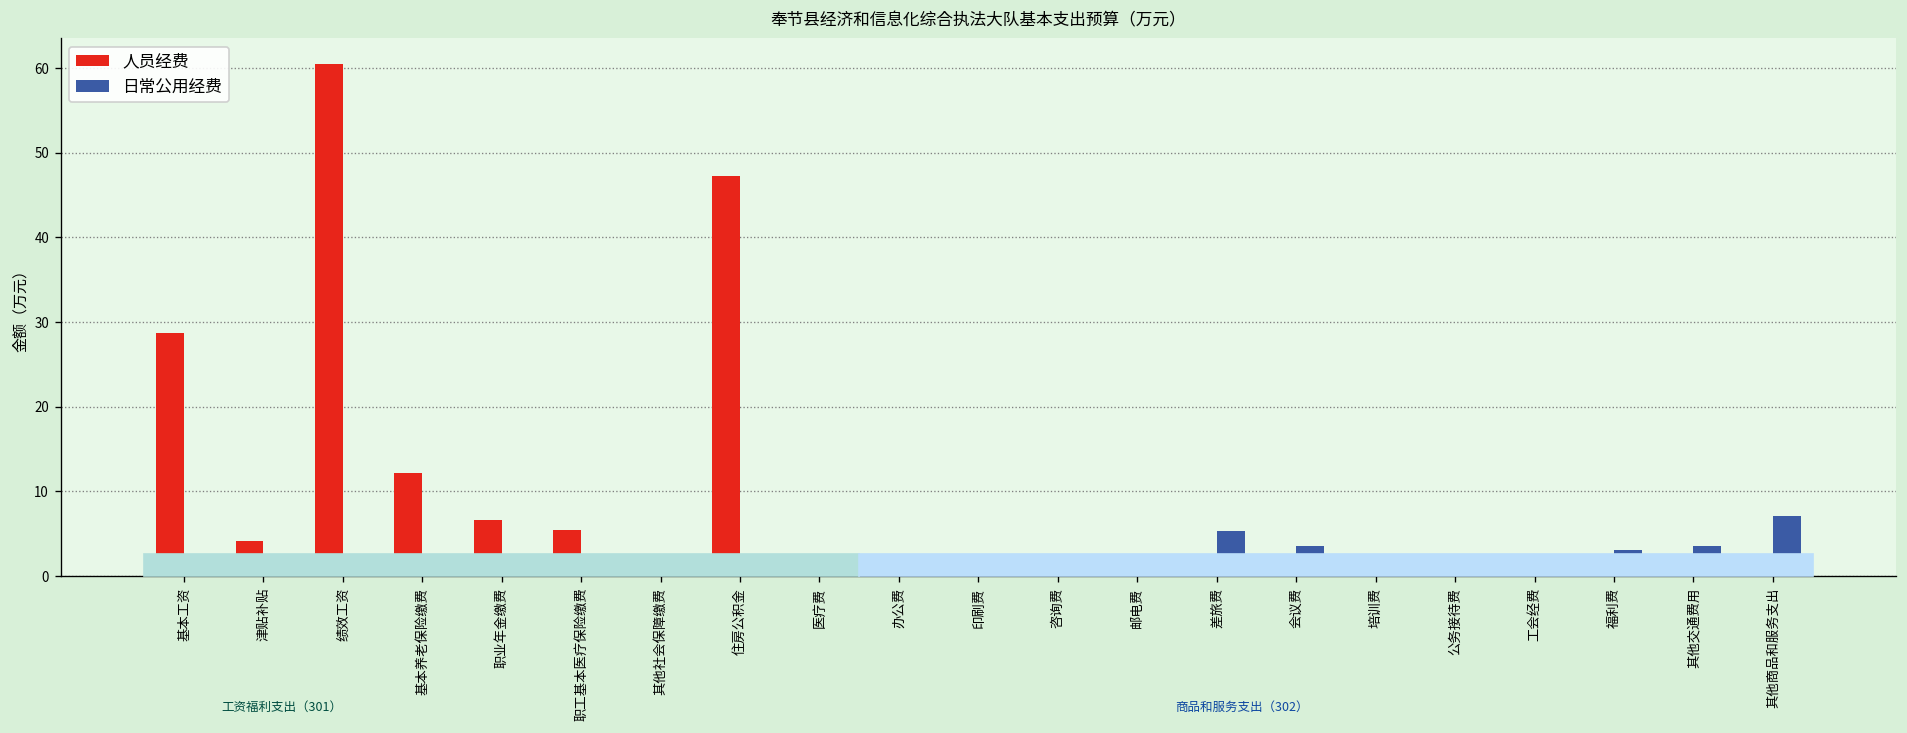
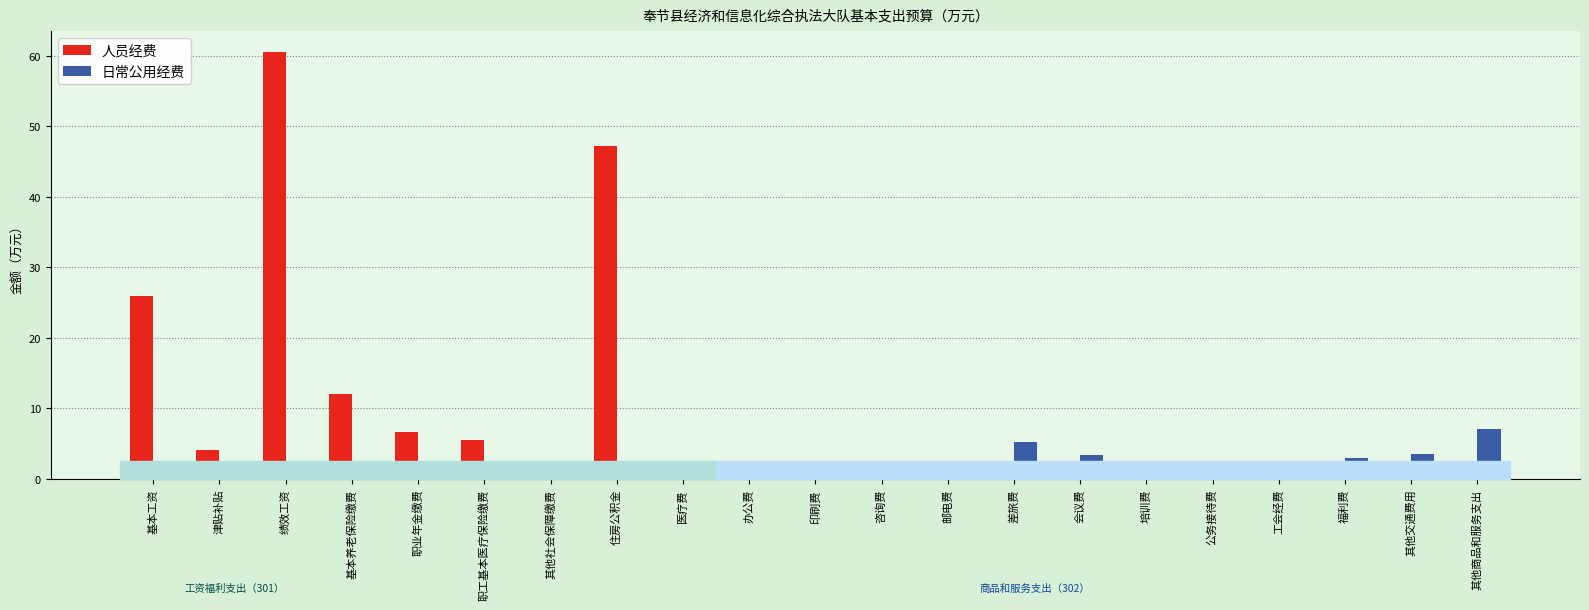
人员经费, 基本工资: 29 -> 26
